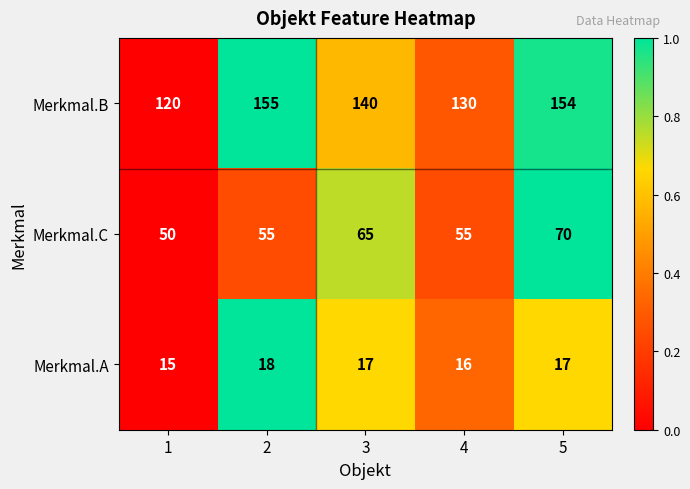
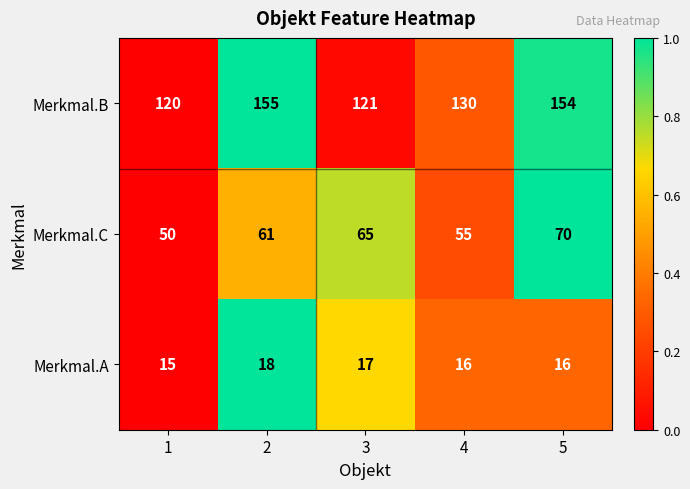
Merkmal.B, 3: 140 -> 121
Merkmal.C, 2: 55 -> 61
Merkmal.A, 5: 17 -> 16
